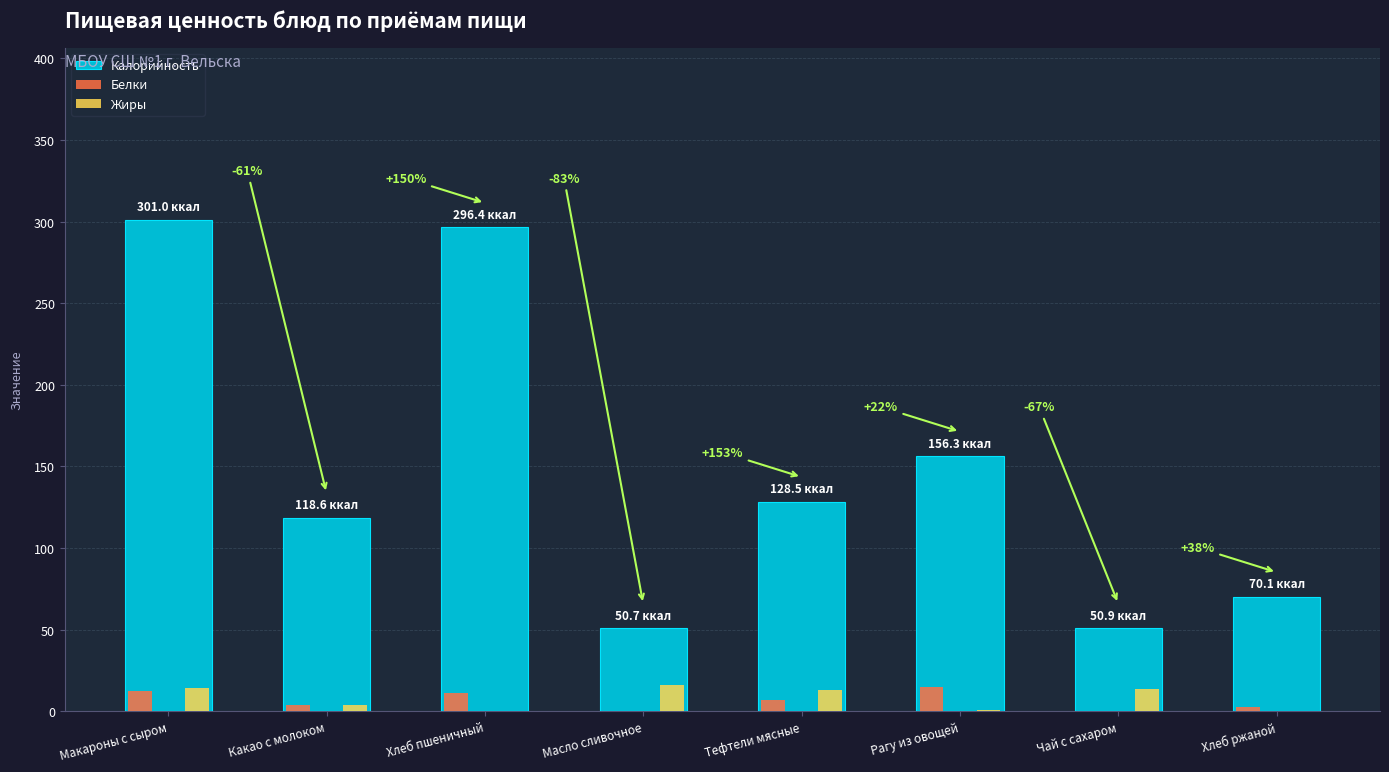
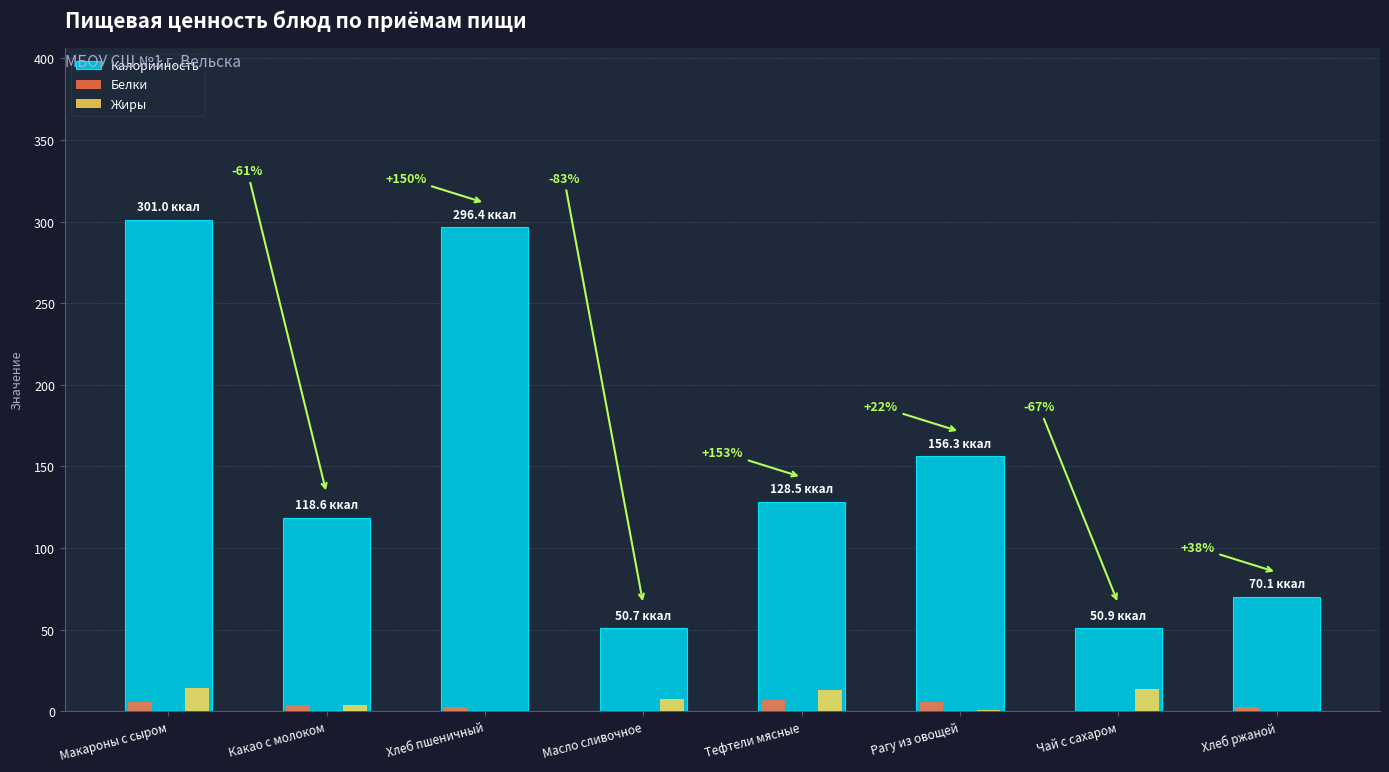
Белки, Макароны с сыром: 12 -> 6
Белки, Хлеб пшеничный: 11 -> 2
Жиры, Масло сливочное: 16 -> 7
Белки, Рагу из овощей: 15 -> 6
